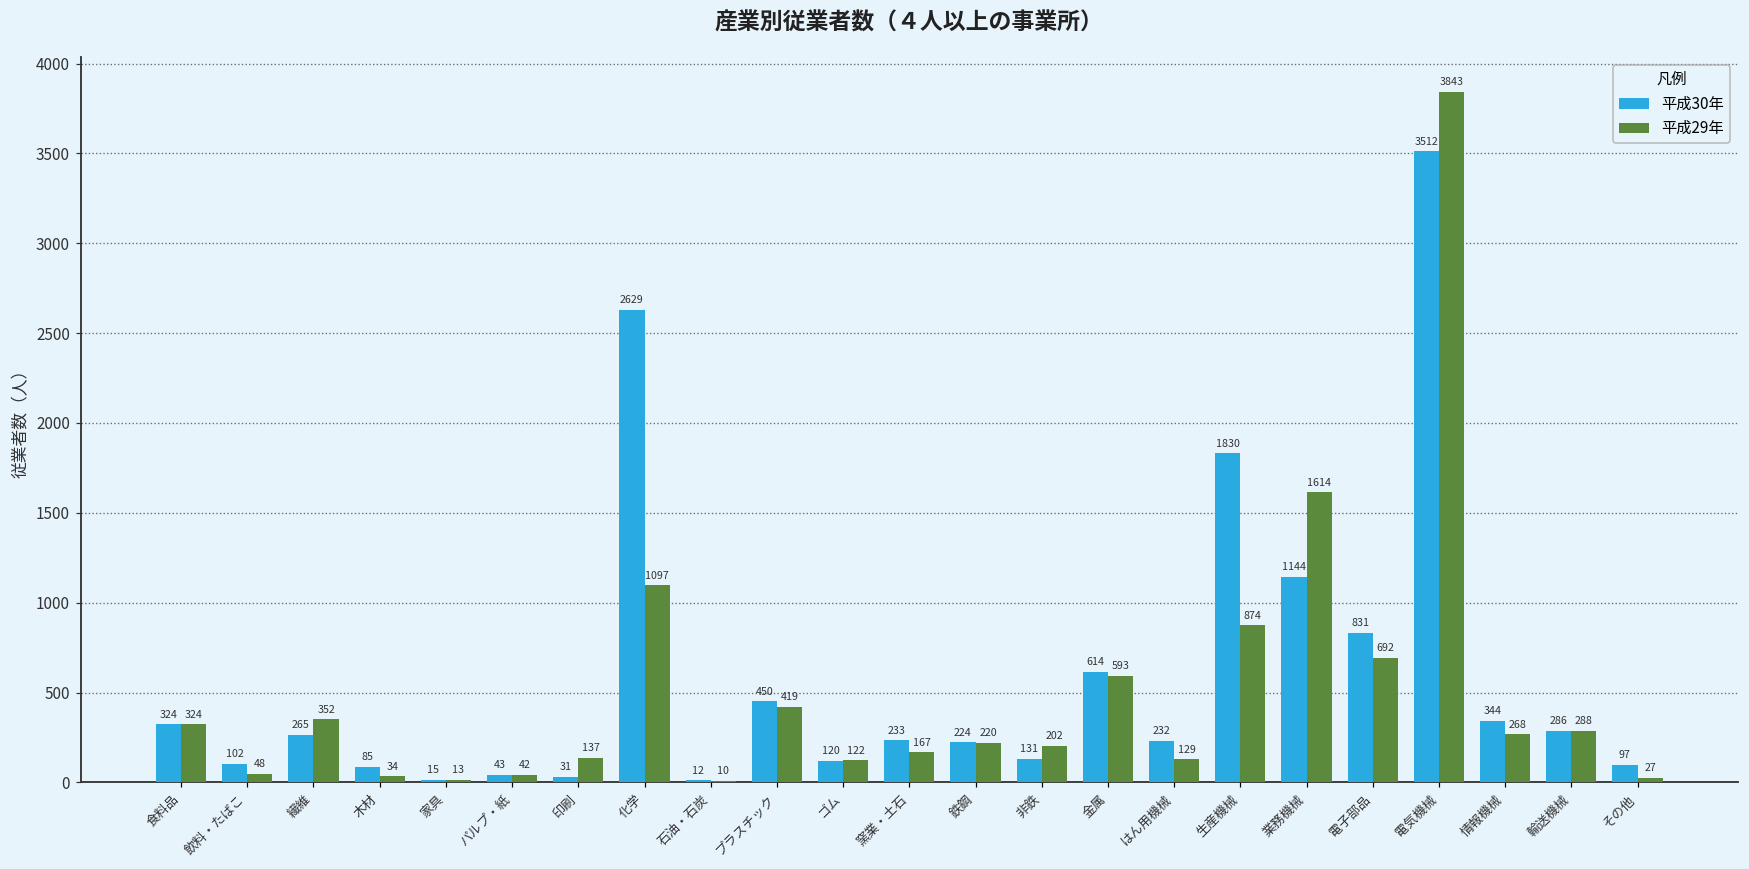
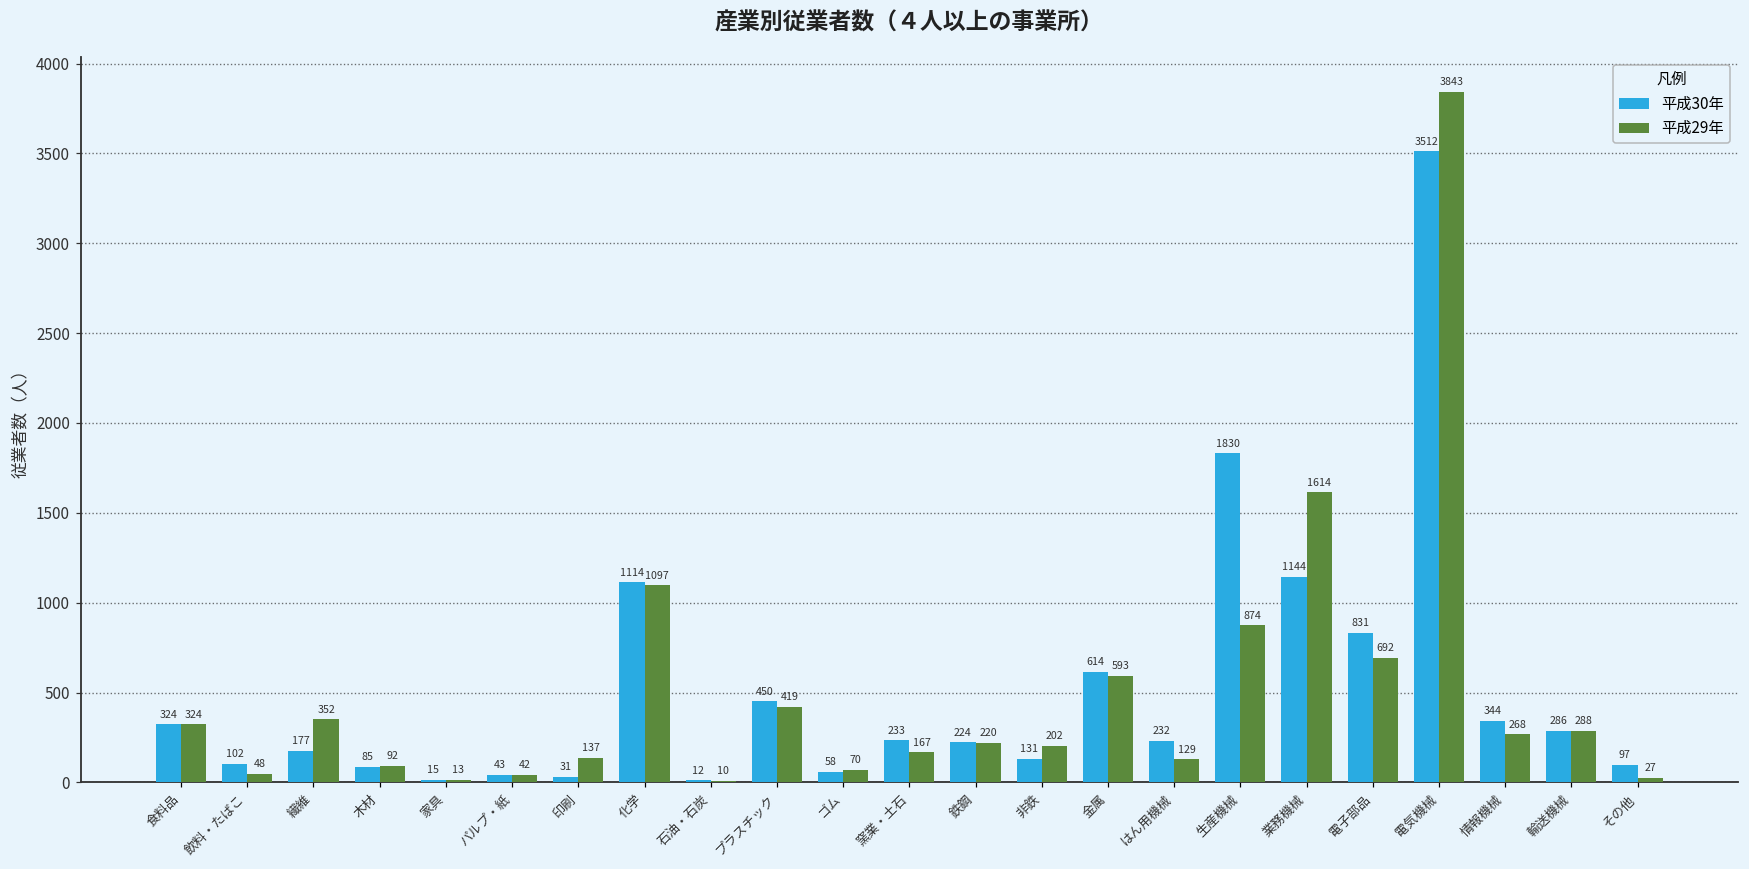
平成30年, 繊維: 265 -> 177
平成29年, 木材: 34 -> 92
平成30年, 化学: 2629 -> 1114
平成30年, ゴム: 120 -> 58
平成29年, ゴム: 122 -> 70
